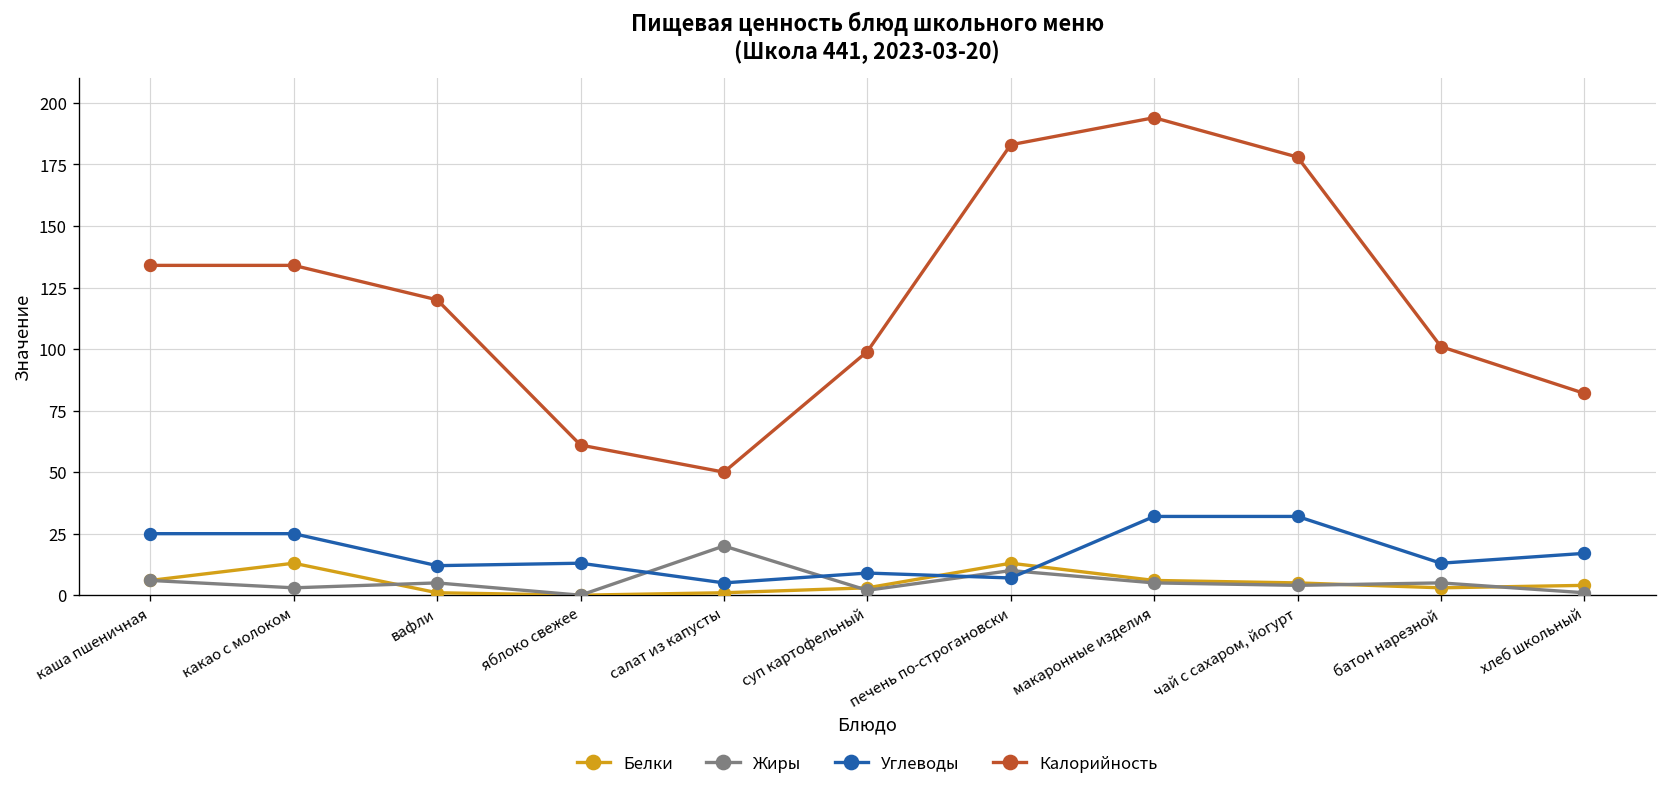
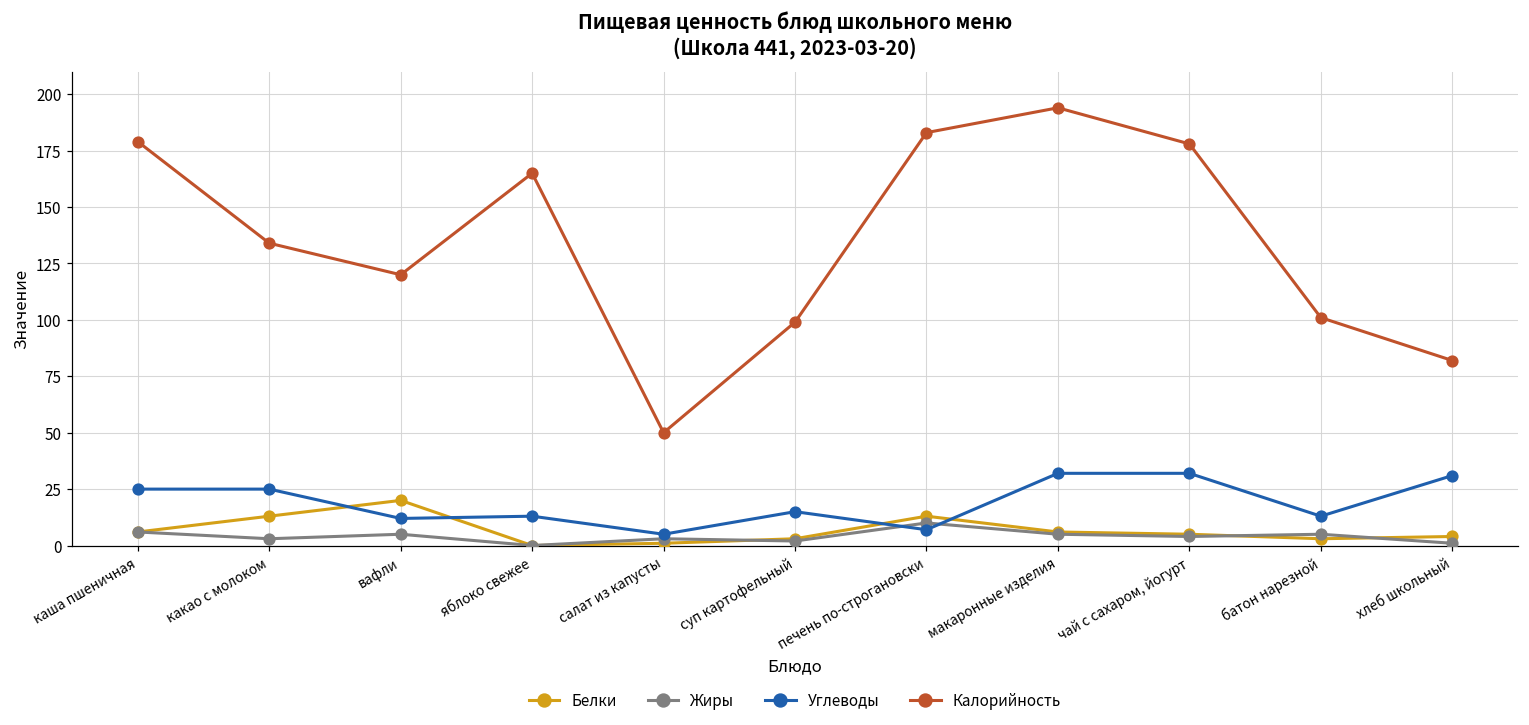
Калорийность, каша пшеничная: 134 -> 179
Белки, вафли: 1 -> 20
Калорийность, яблоко свежее: 61 -> 165
Жиры, салат из капусты: 20 -> 3
Углеводы, суп картофельный: 9 -> 15
Углеводы, хлеб школьный: 17 -> 31
